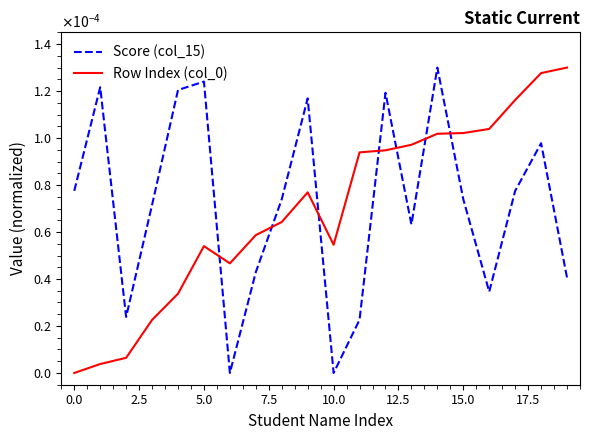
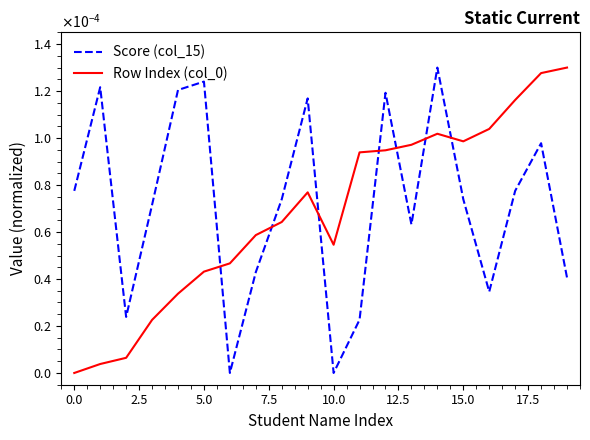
Row Index (col_0), 5.0: 0.000054 -> 0.000043
Row Index (col_0), 15.0: 0.000102 -> 0.000099
